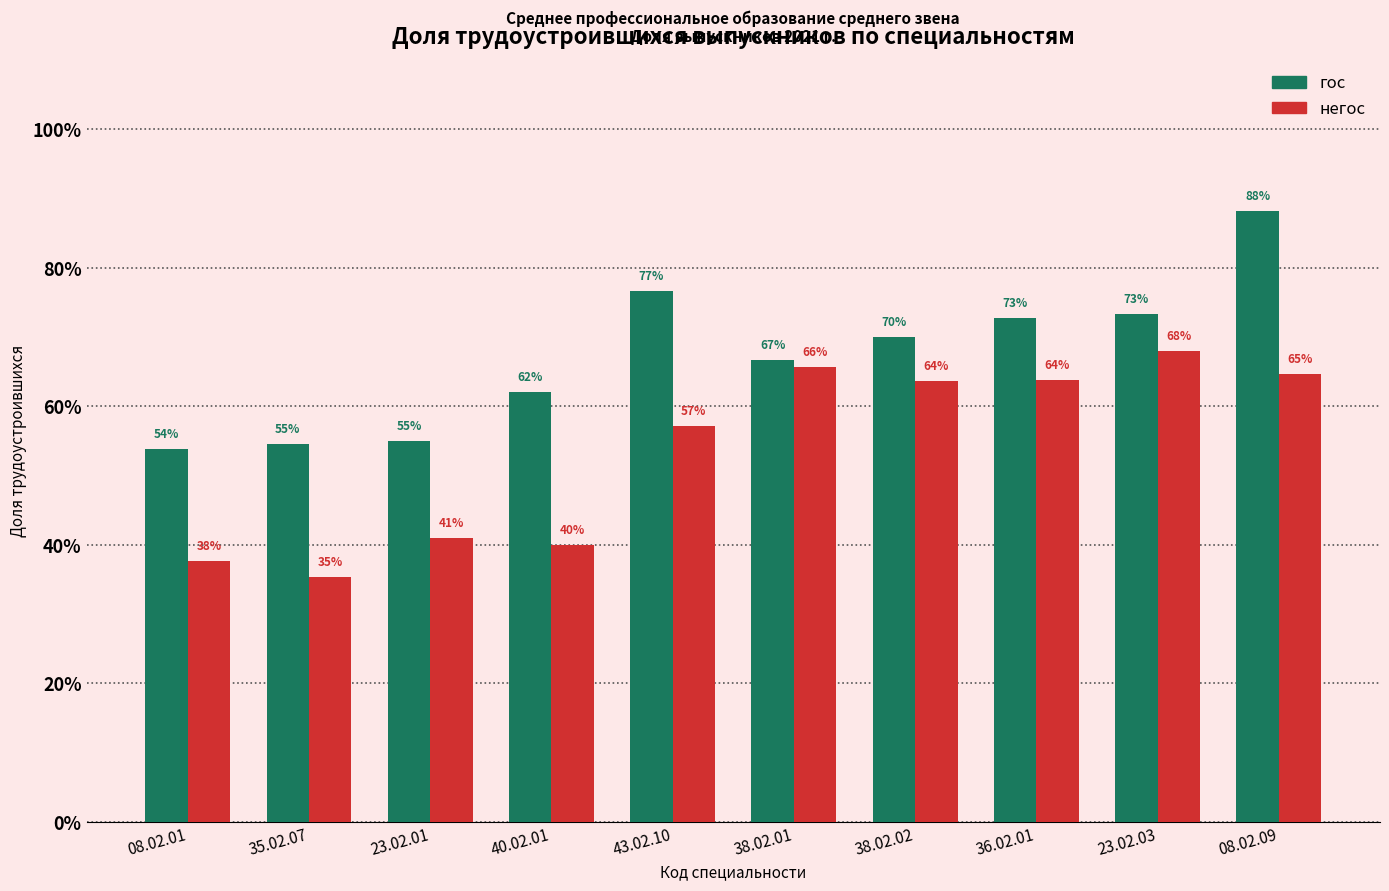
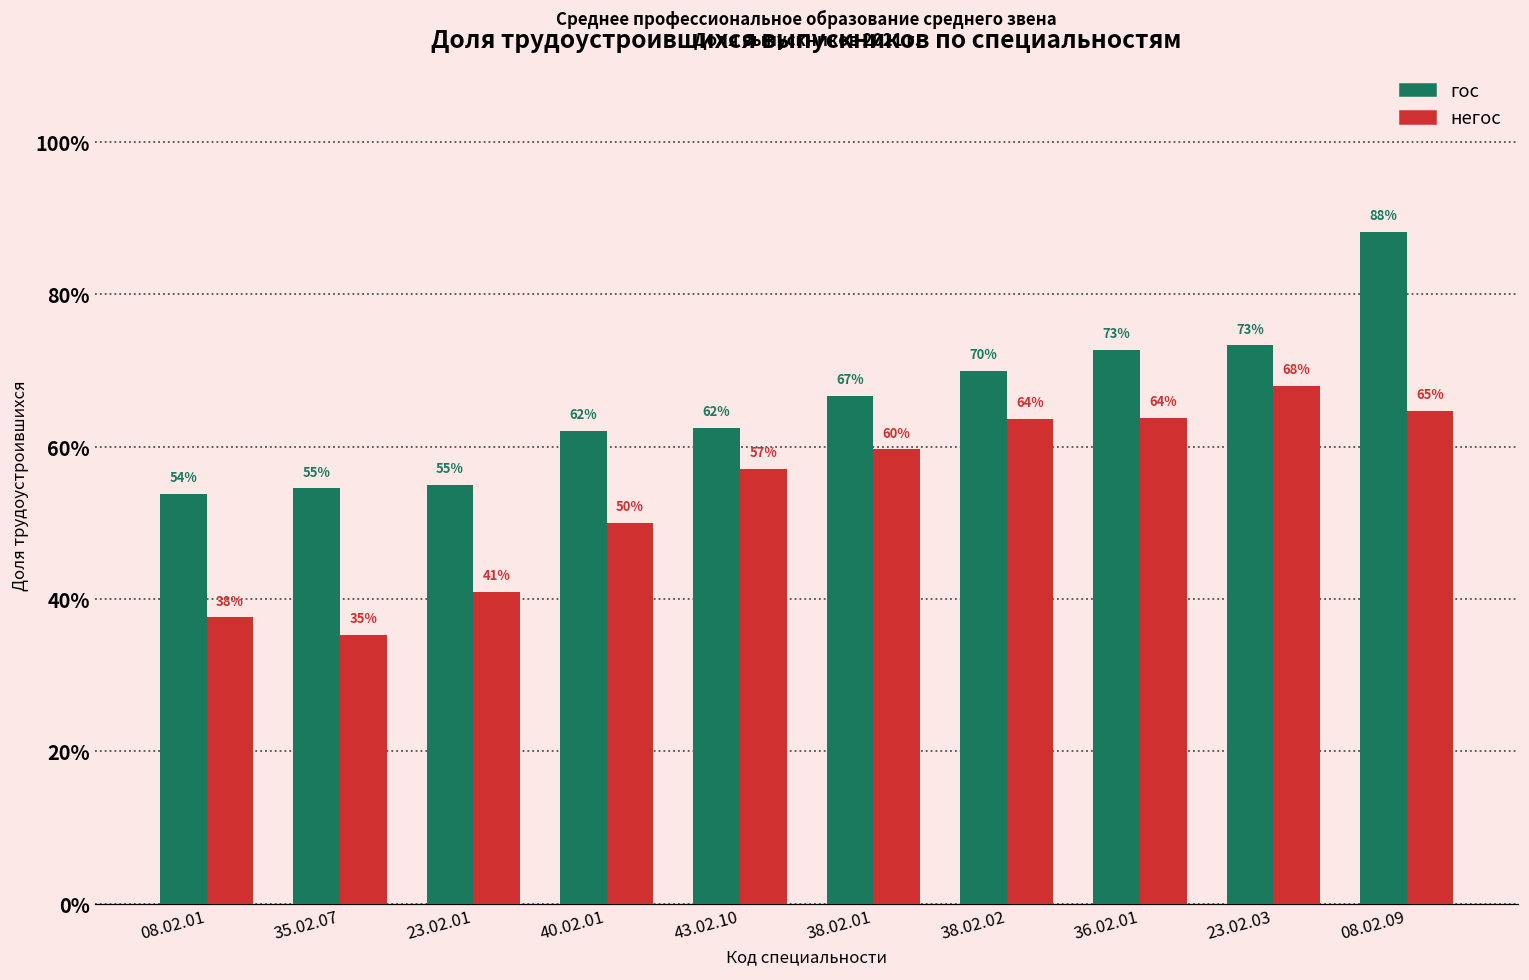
негос, 40.02.01: 40% -> 50%
гос, 43.02.10: 77% -> 62%
негос, 38.02.01: 66% -> 60%
